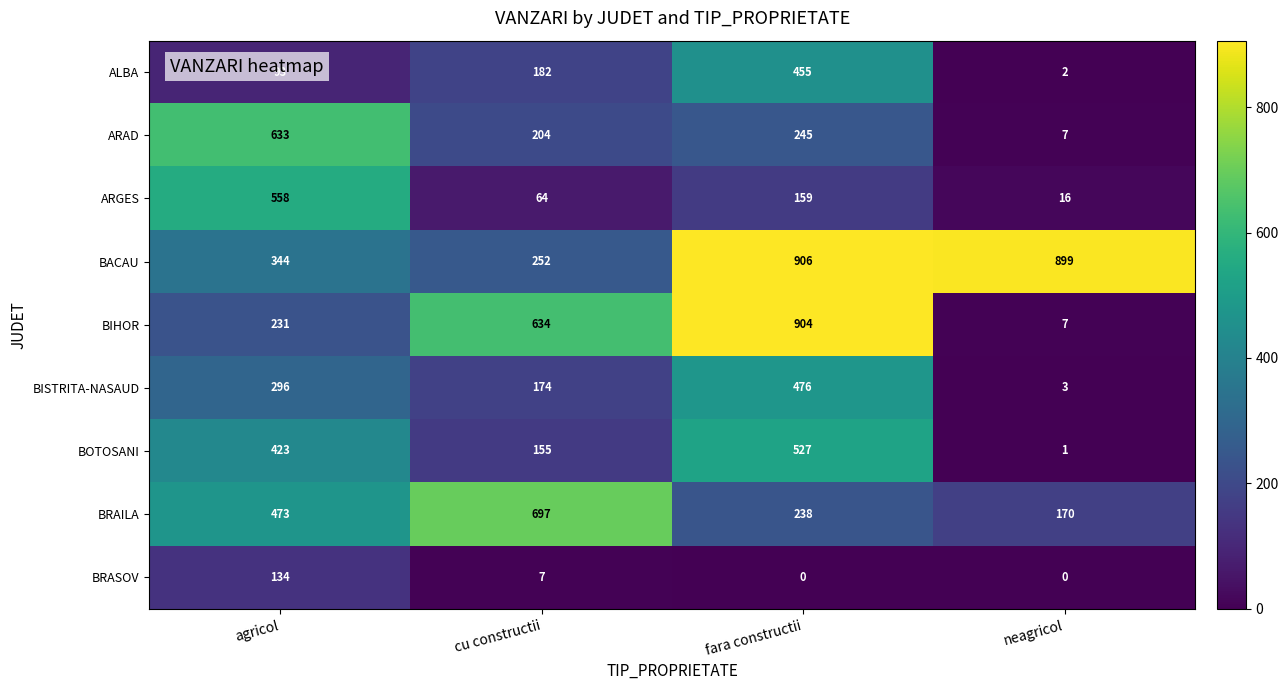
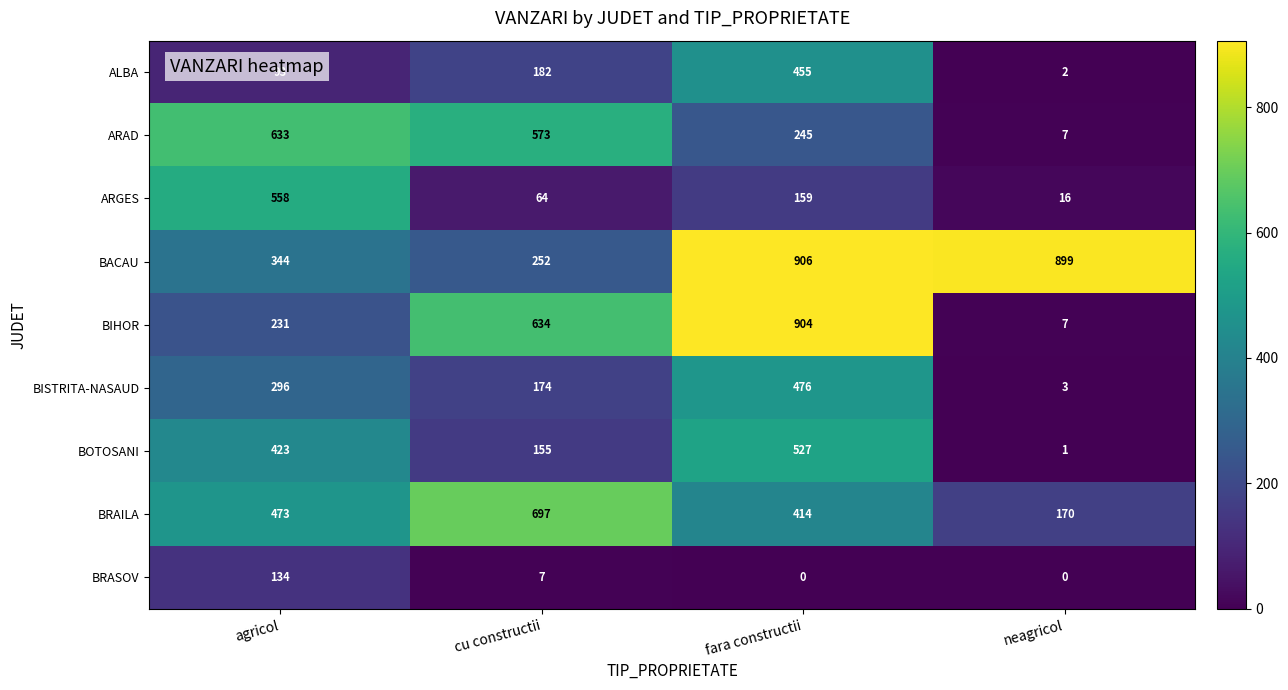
ARAD, cu constructii: 204 -> 573
BRAILA, fara constructii: 238 -> 414
